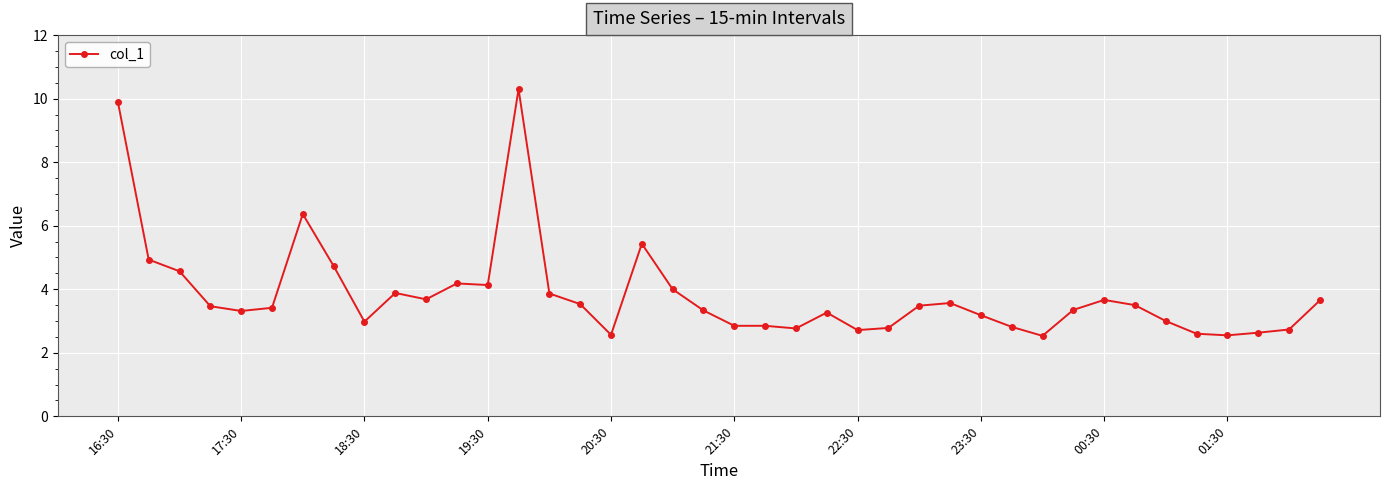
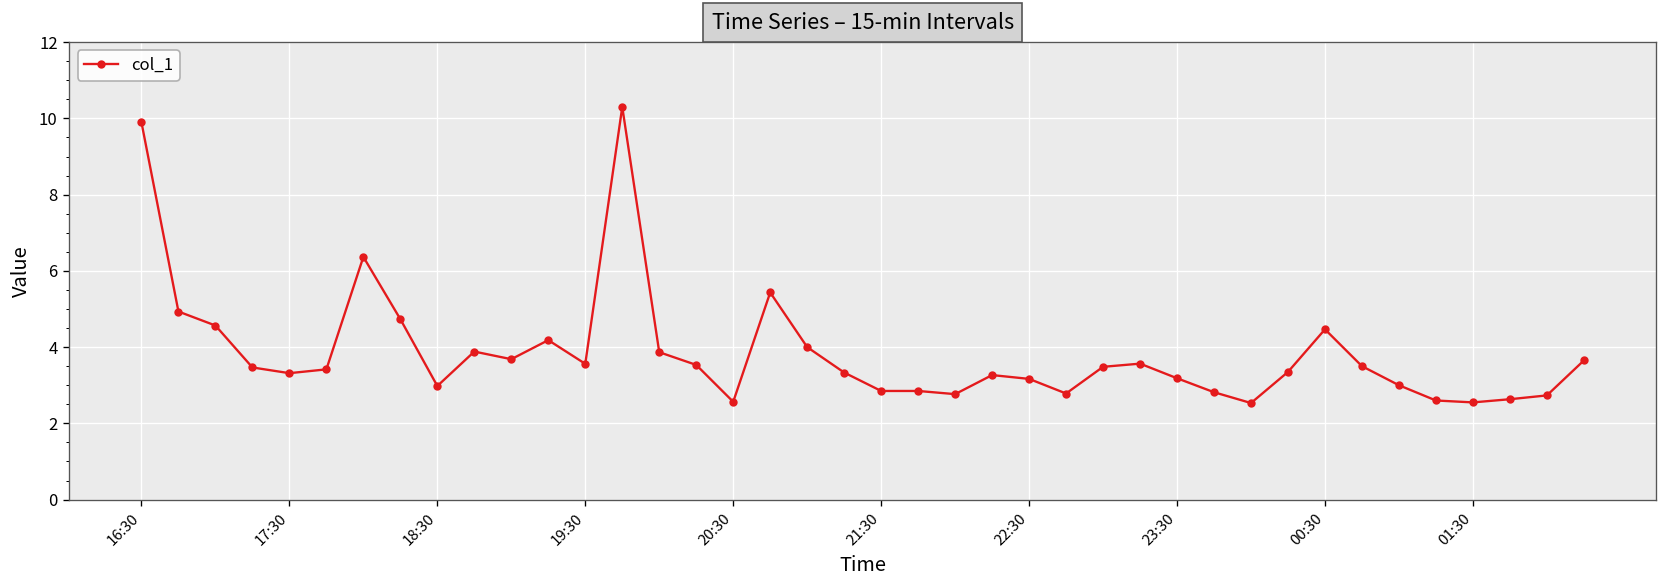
19:30: 4.1 -> 3.6
22:30: 2.7 -> 3.2
00:30: 3.7 -> 4.5
